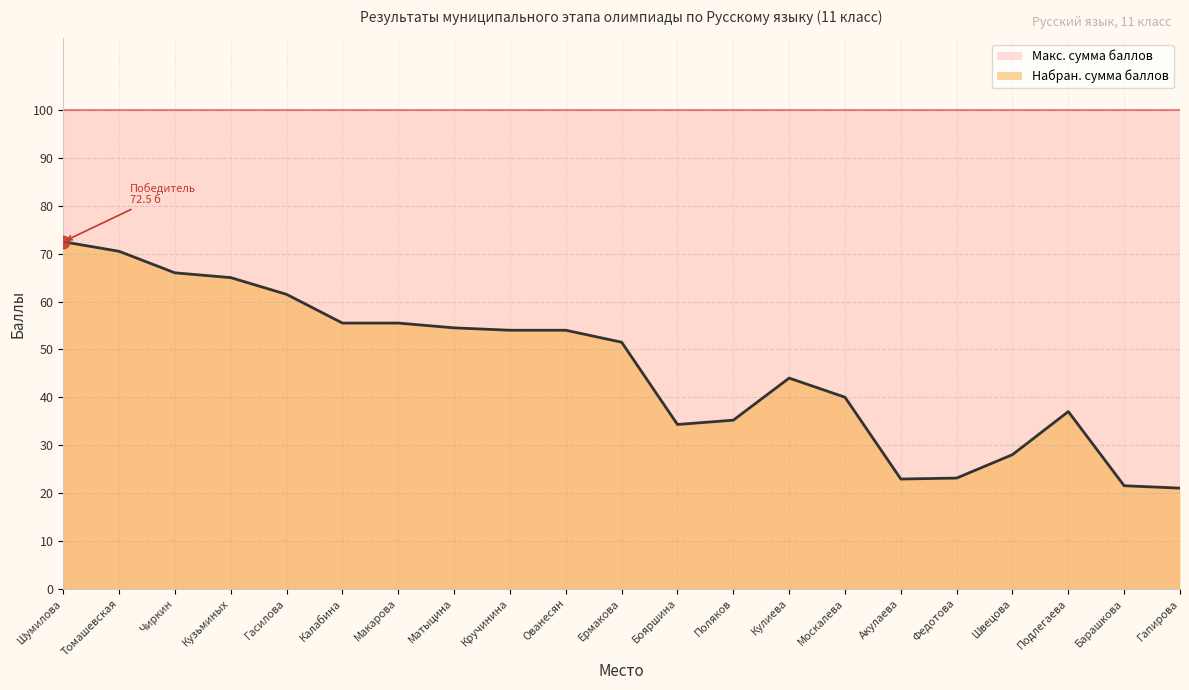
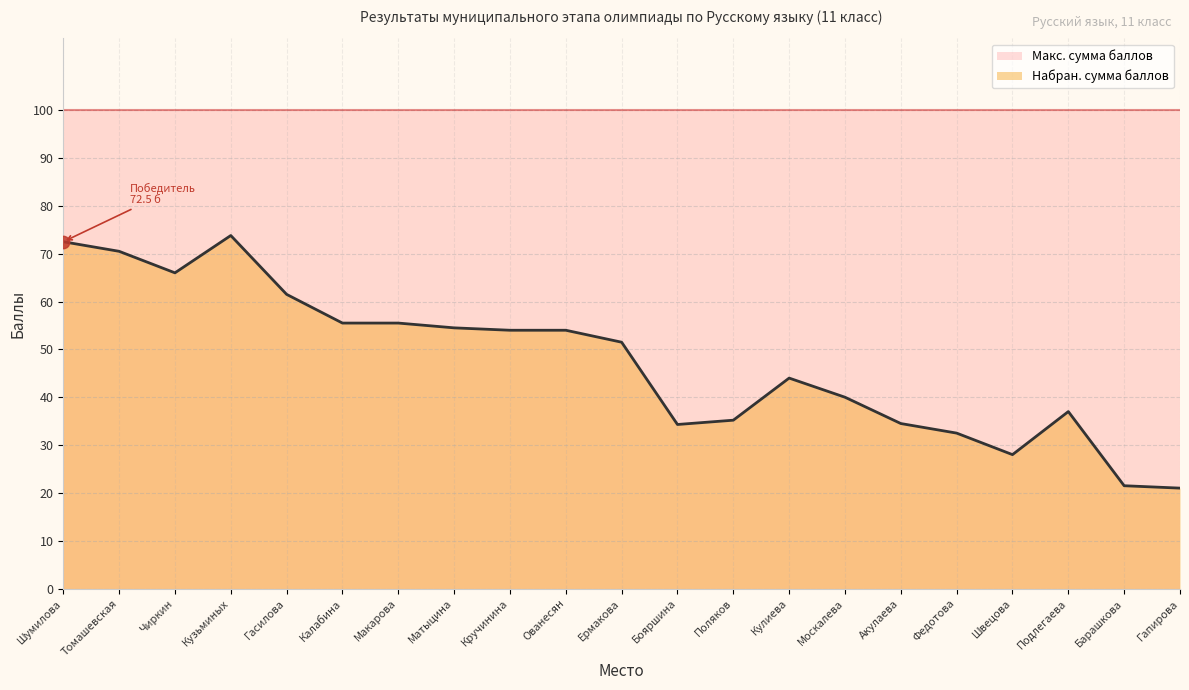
Набран. сумма баллов, Кузьминых: 65 -> 74
Набран. сумма баллов, Акулаева: 23 -> 35
Набран. сумма баллов, Федотова: 23 -> 33
